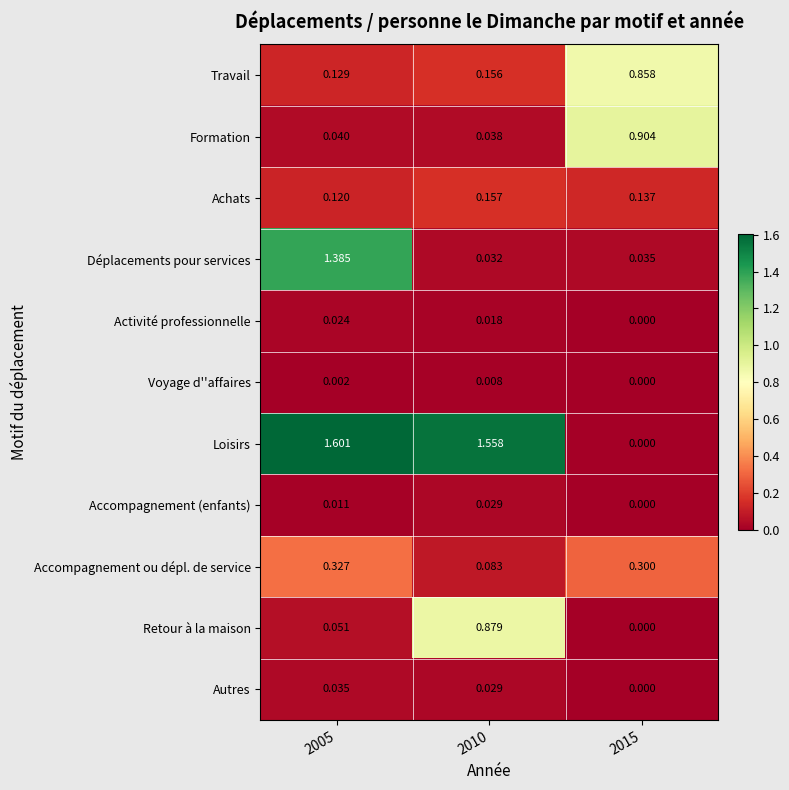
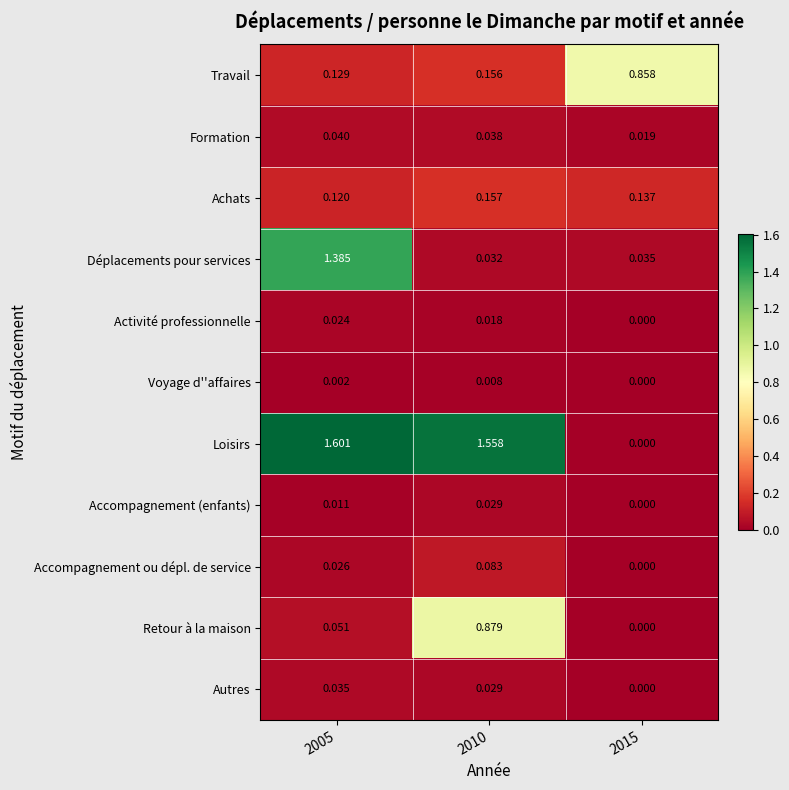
Formation, 2015: 0.904 -> 0.019
Accompagnement ou dépl. de service, 2005: 0.327 -> 0.026
Accompagnement ou dépl. de service, 2015: 0.300 -> 0.000
